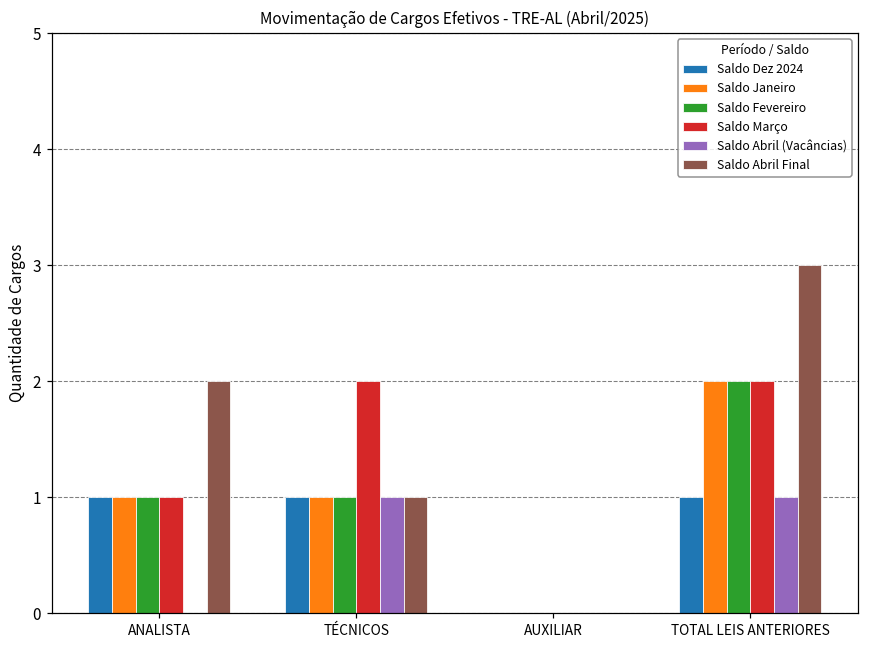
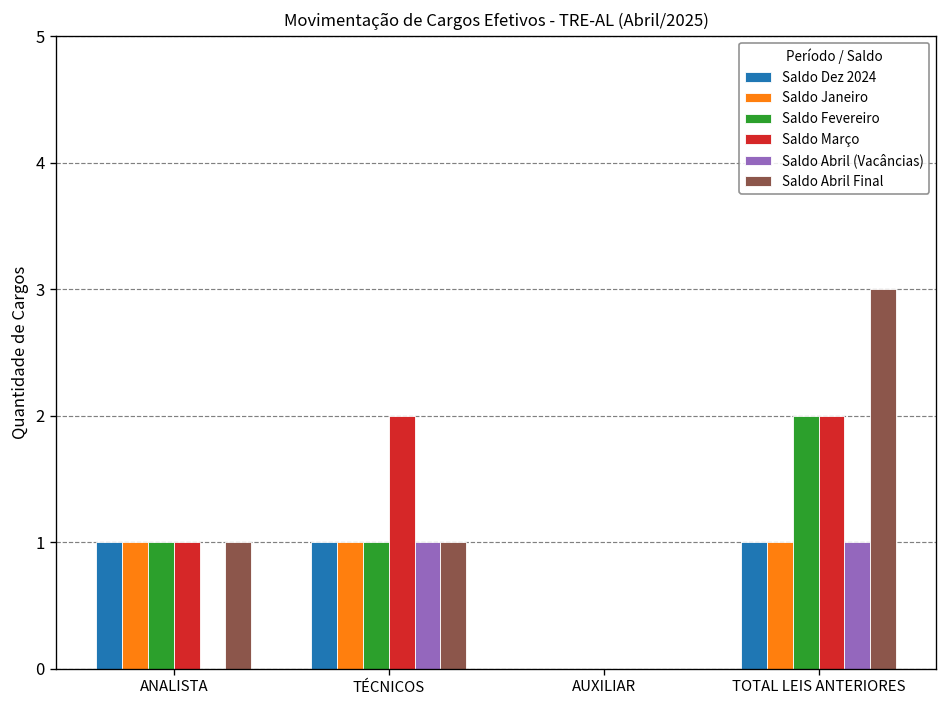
Saldo Abril Final, ANALISTA: 2 -> 1
Saldo Janeiro, TOTAL LEIS ANTERIORES: 2 -> 1
